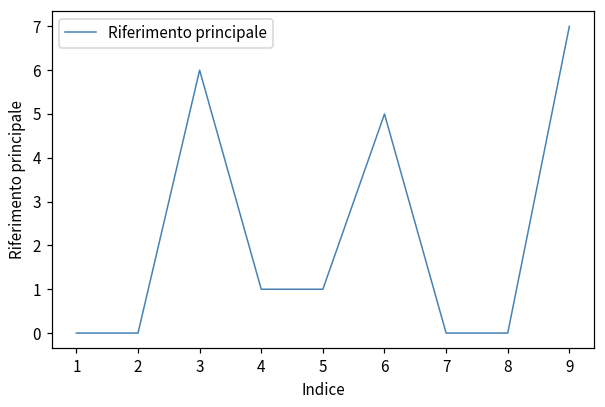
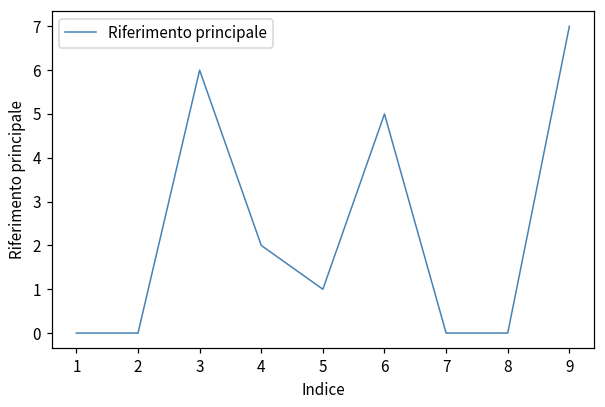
4: 1 -> 2
